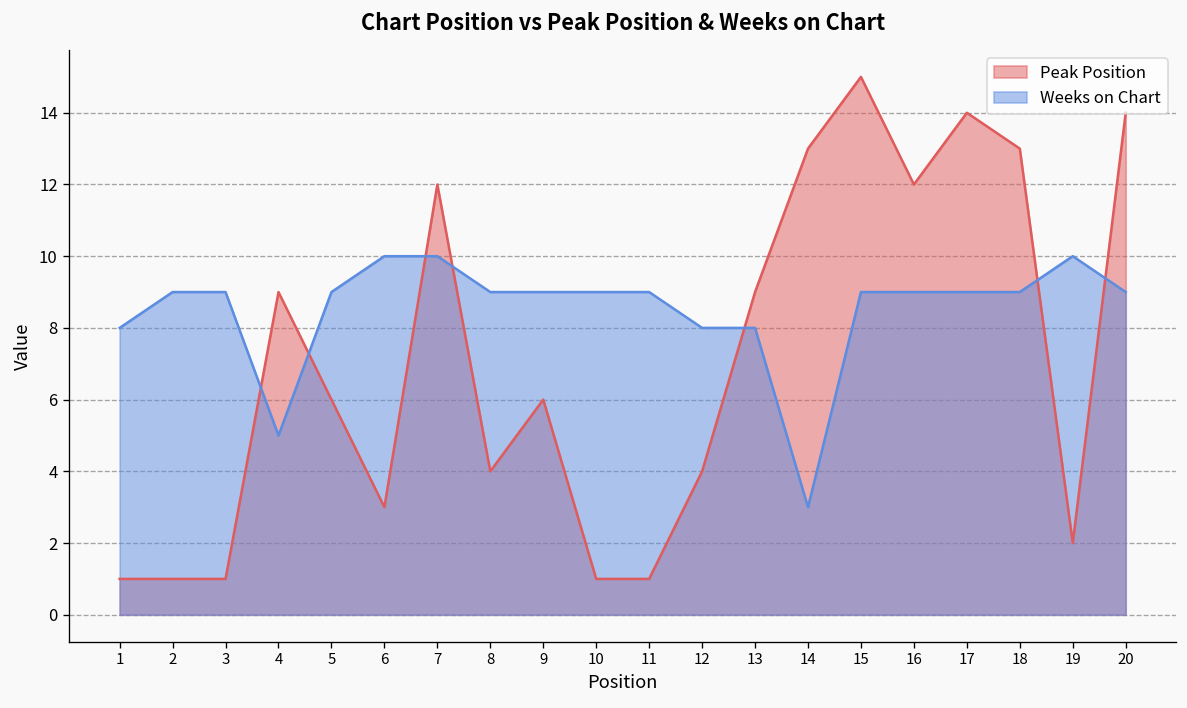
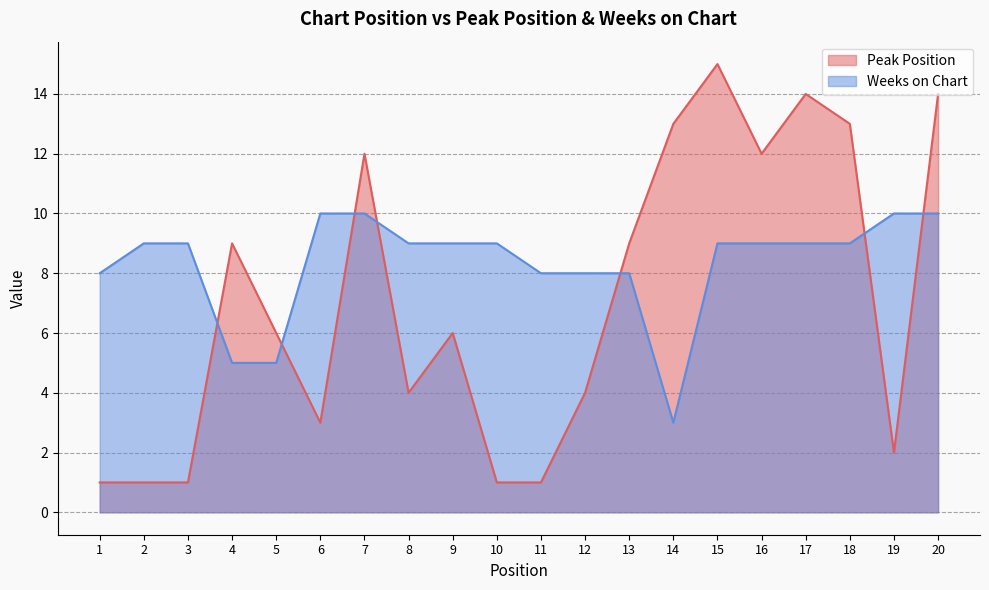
Weeks on Chart, 5: 9 -> 5
Weeks on Chart, 11: 9 -> 8
Weeks on Chart, 20: 9 -> 10
